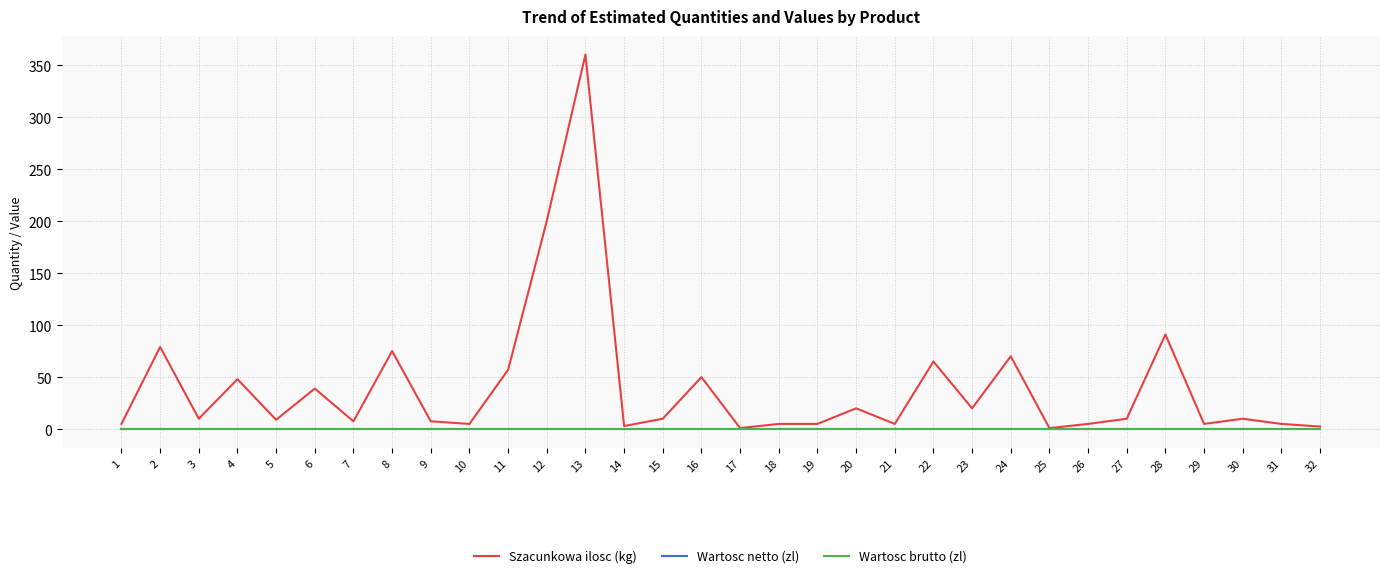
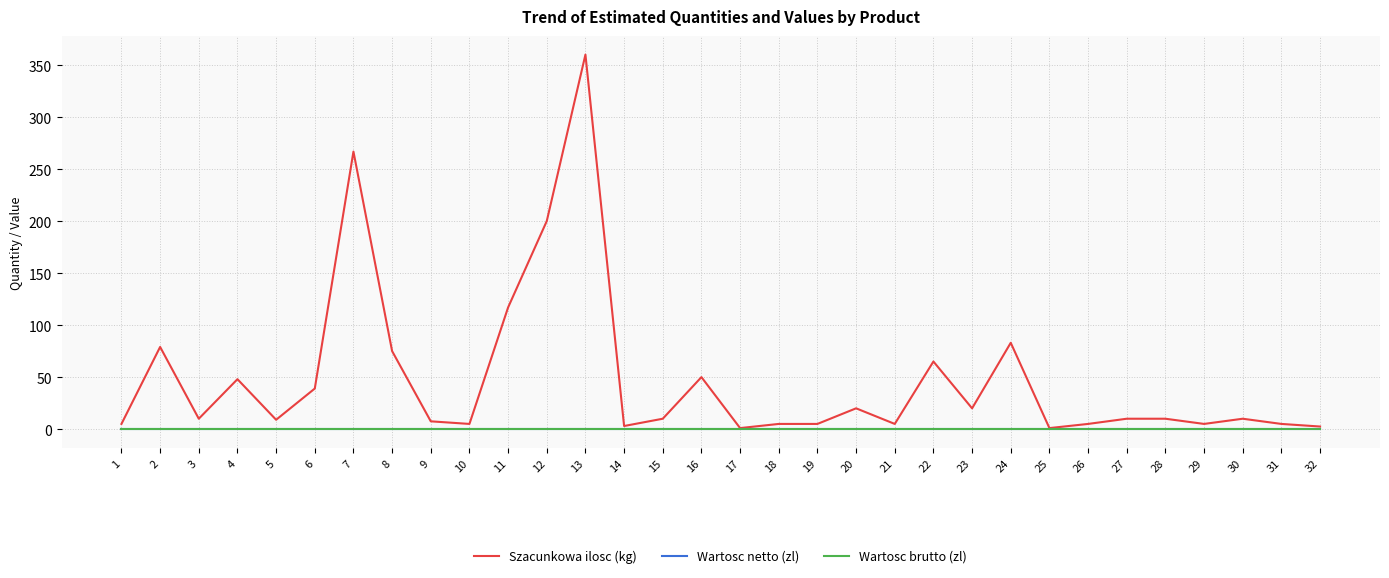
Szacunkowa ilosc (kg), 7: 8 -> 267
Szacunkowa ilosc (kg), 11: 57 -> 117
Szacunkowa ilosc (kg), 24: 70 -> 83
Szacunkowa ilosc (kg), 28: 91 -> 10
